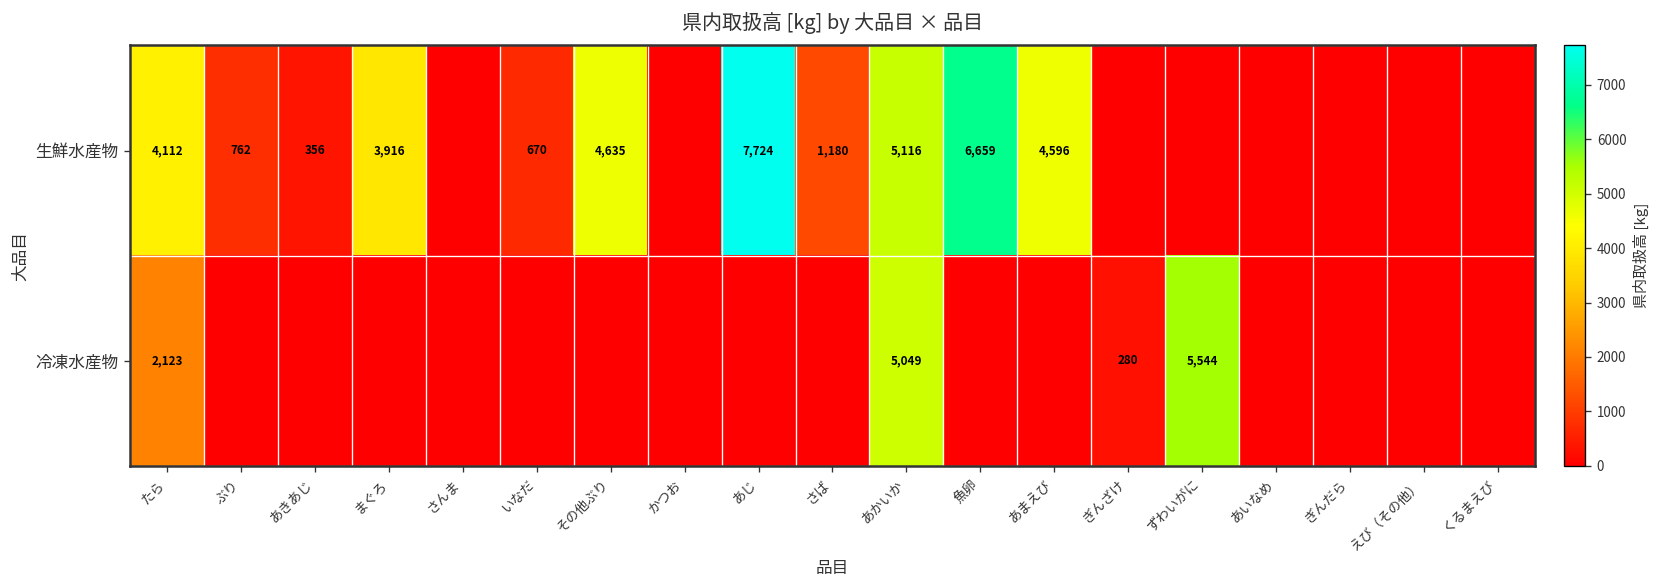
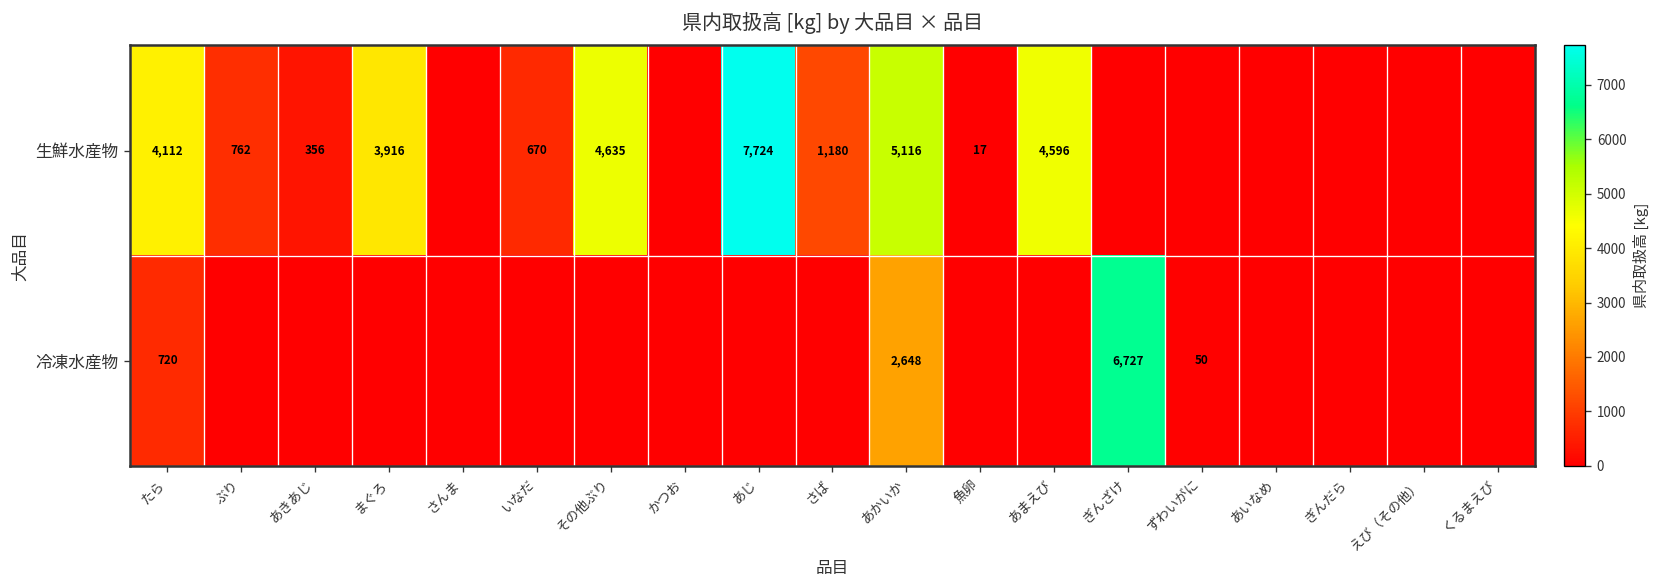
生鮮水産物, 魚卵: 6,659 -> 17
冷凍水産物, たら: 2,123 -> 720
冷凍水産物, あかいか: 5,049 -> 2,648
冷凍水産物, ぎんざけ: 280 -> 6,727
冷凍水産物, ずわいがに: 5,544 -> 50
